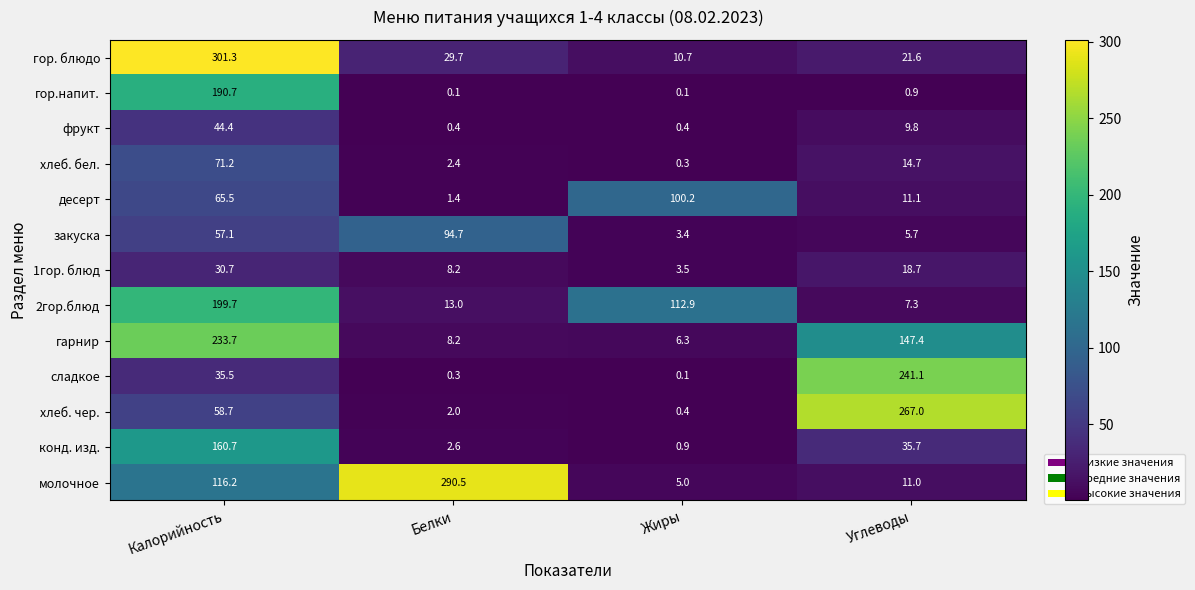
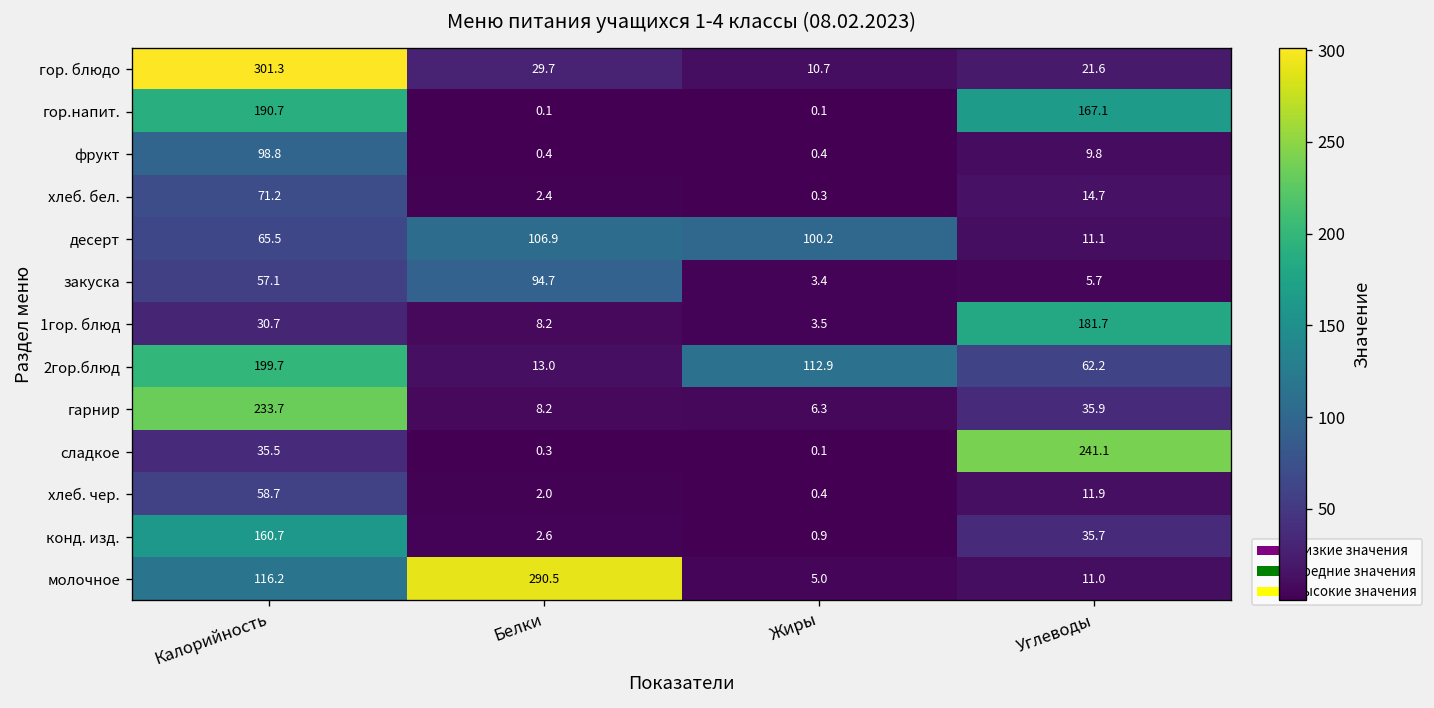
гор.напит., Углеводы: 0.9 -> 167.1
фрукт, Калорийность: 44.4 -> 98.8
десерт, Белки: 1.4 -> 106.9
1гор. блюд, Углеводы: 18.7 -> 181.7
2гор.блюд, Углеводы: 7.3 -> 62.2
гарнир, Углеводы: 147.4 -> 35.9
хлеб. чер., Углеводы: 267.0 -> 11.9
